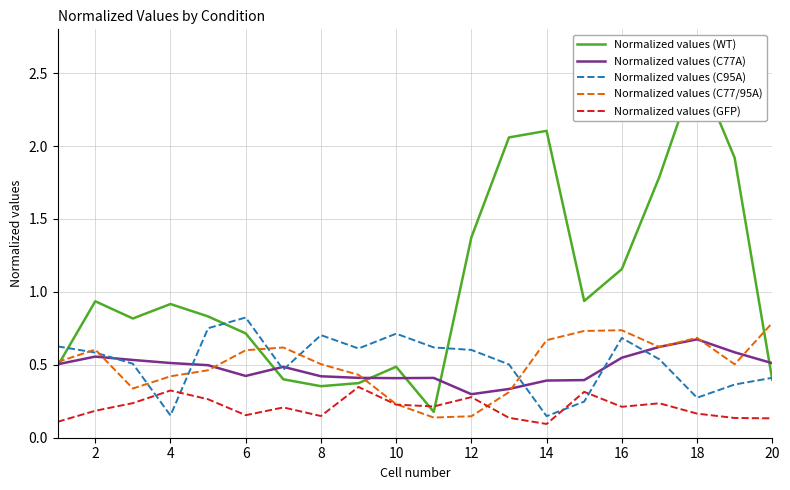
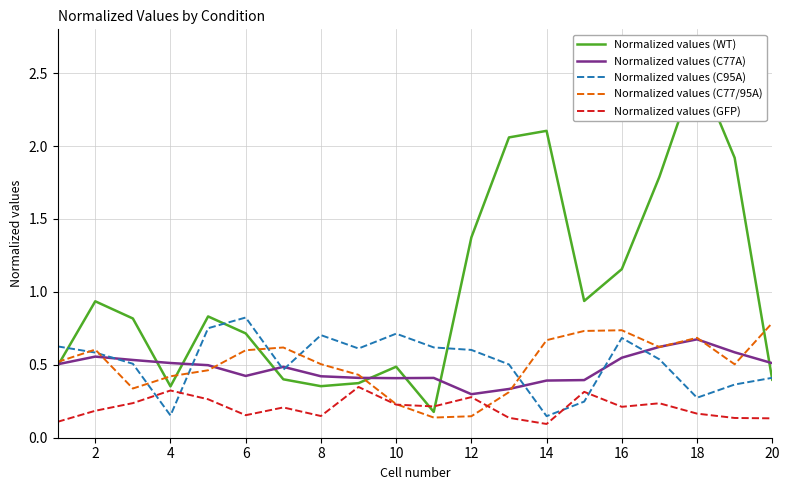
Normalized values (WT), 4: 0.92 -> 0.35
